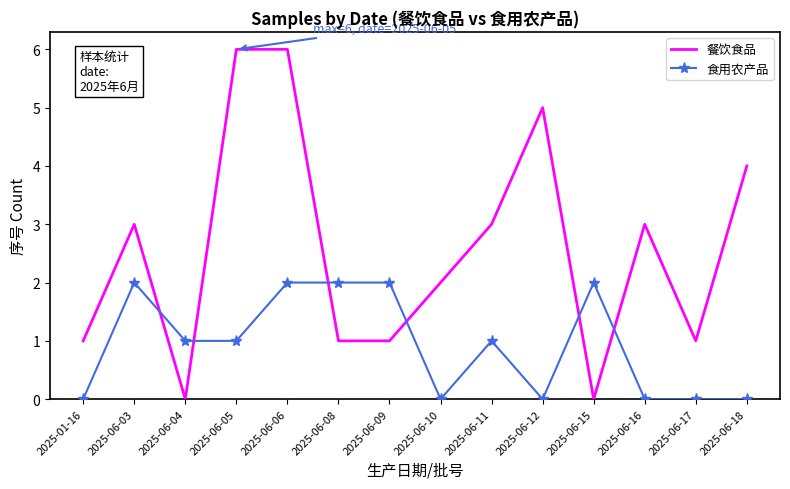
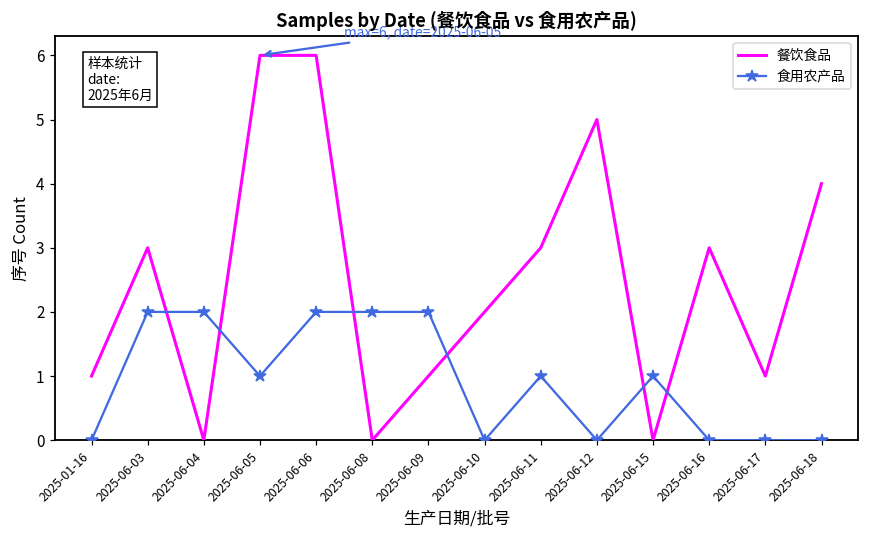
食用农产品, 2025-06-04: 1 -> 2
餐饮食品, 2025-06-08: 1 -> 0
食用农产品, 2025-06-15: 2 -> 1
